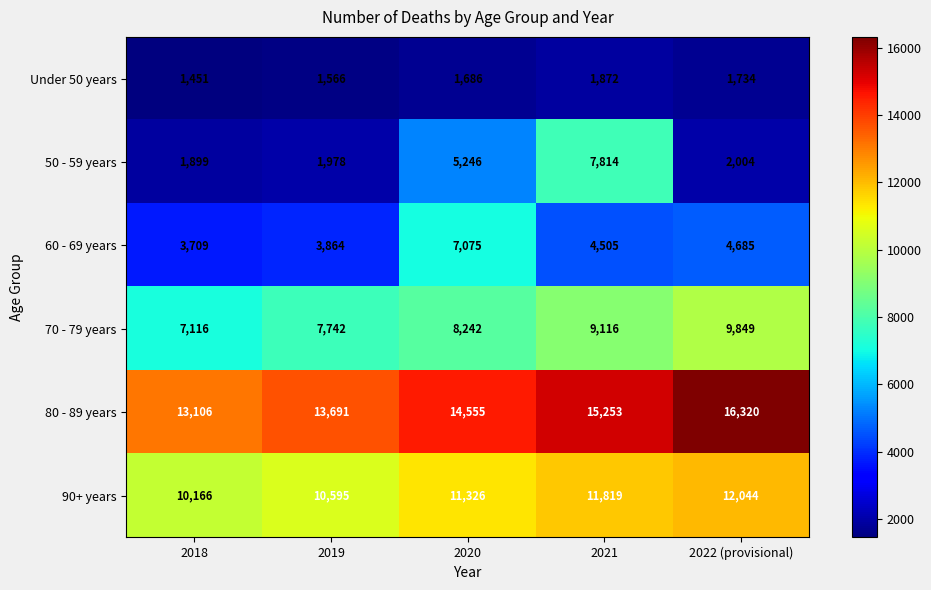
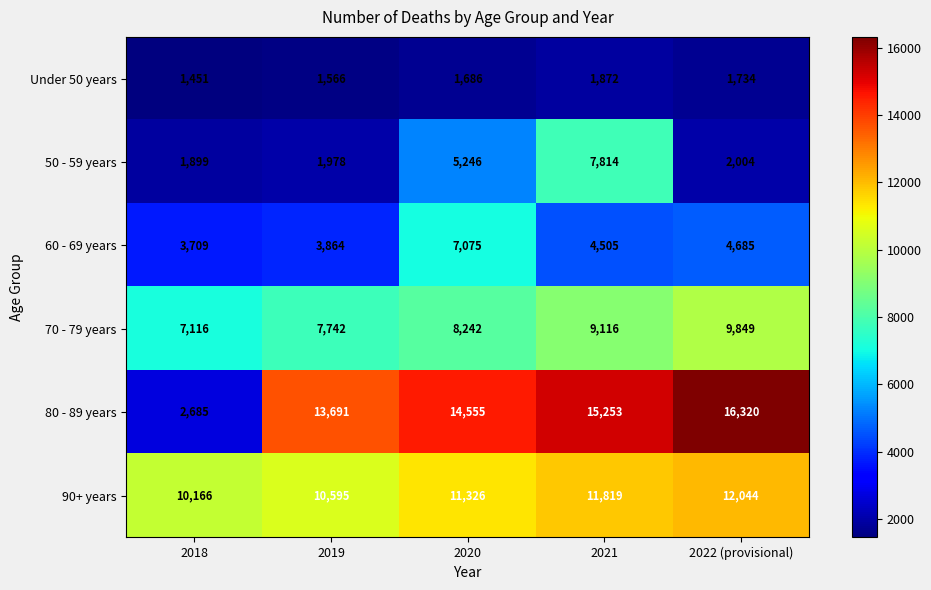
80 - 89 years, 2018: 13,106 -> 2,685
